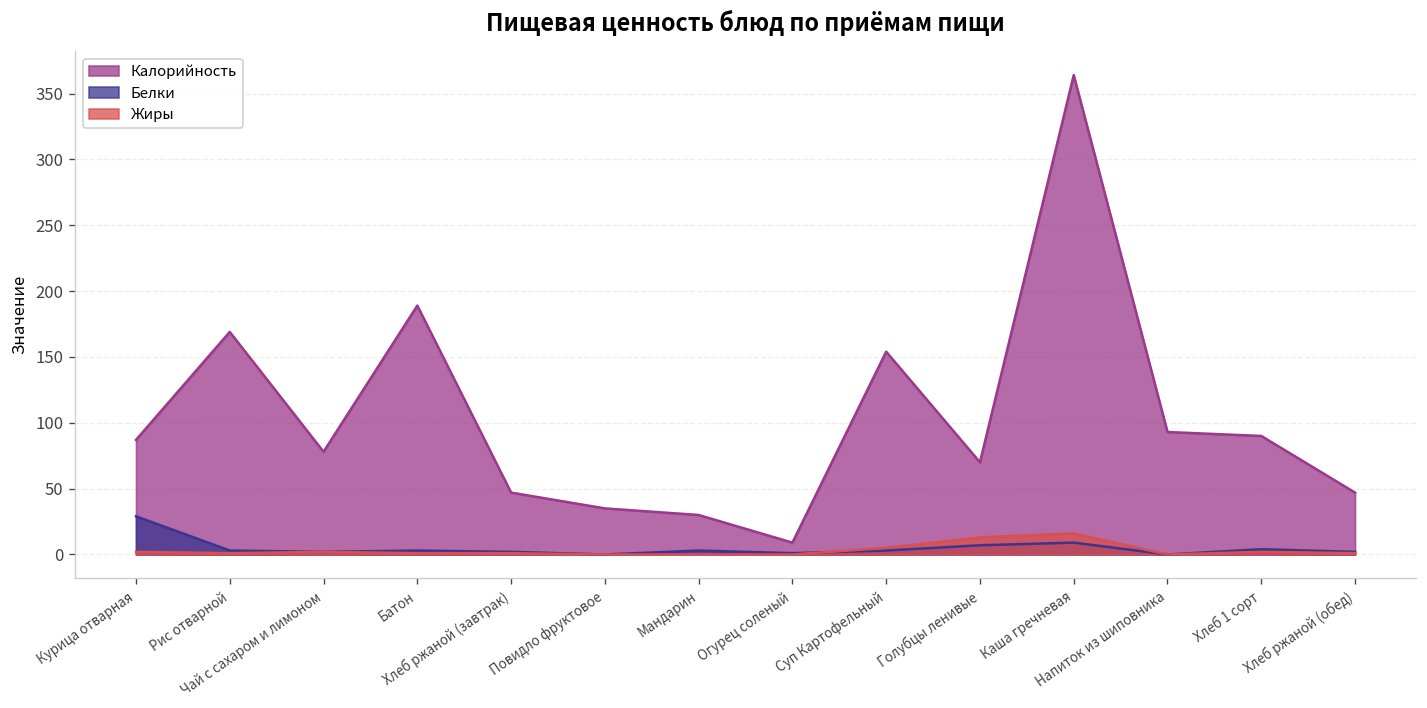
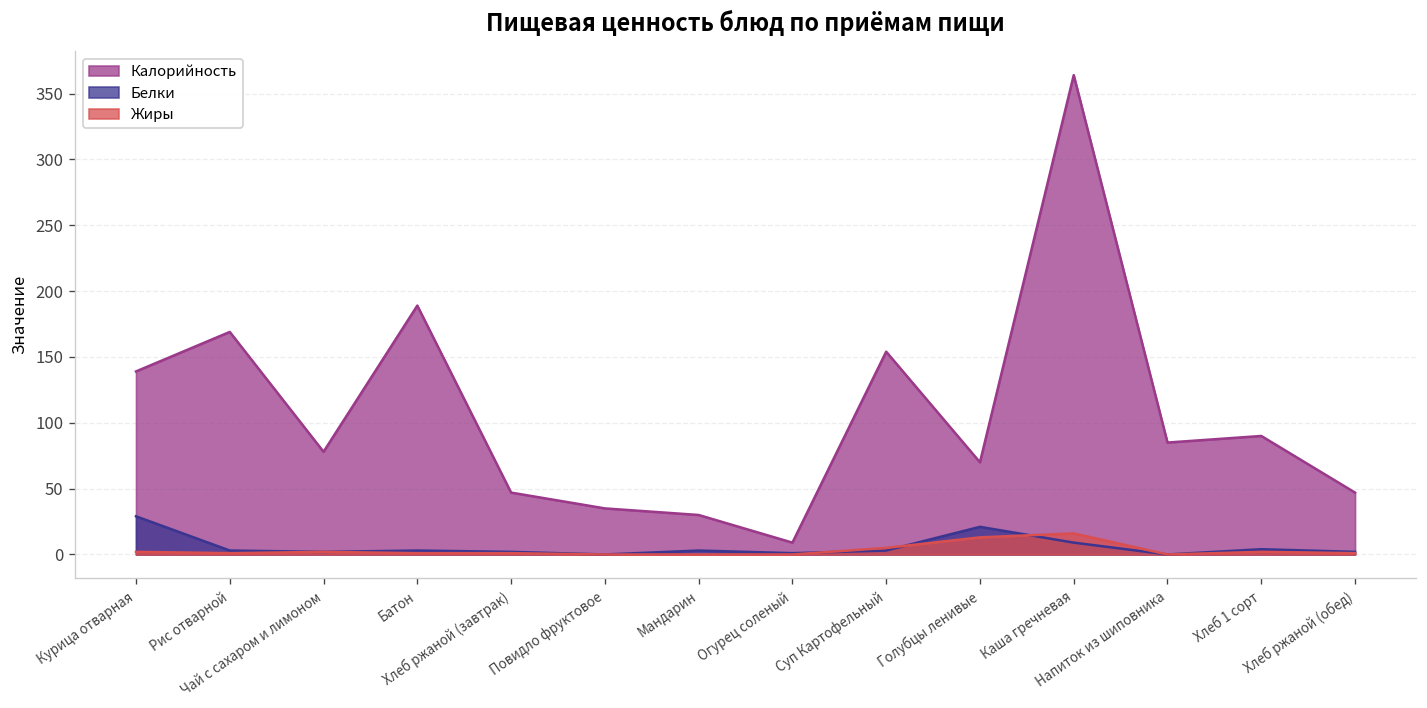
Калорийность, Курица отварная: 87 -> 139
Белки, Голубцы ленивые: 7 -> 21
Калорийность, Напиток из шиповника: 93 -> 85
